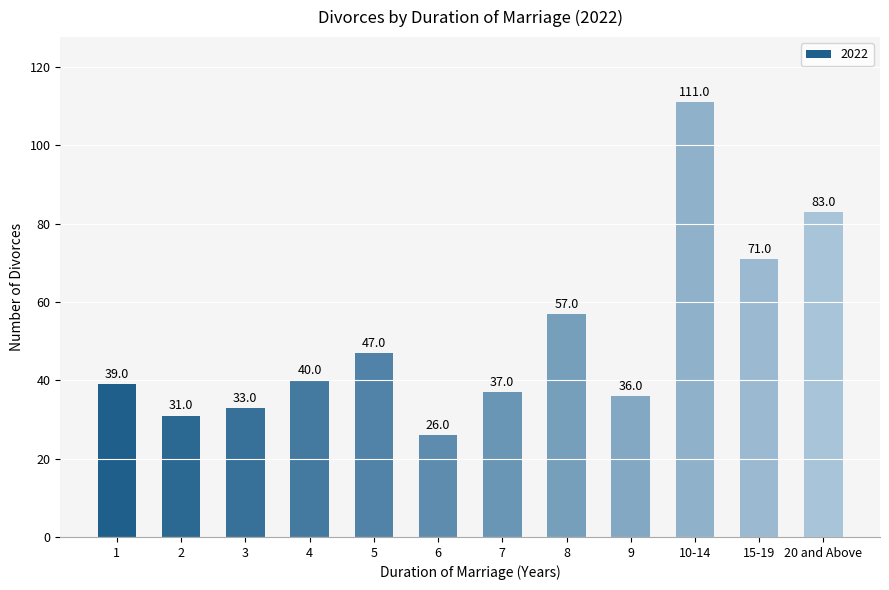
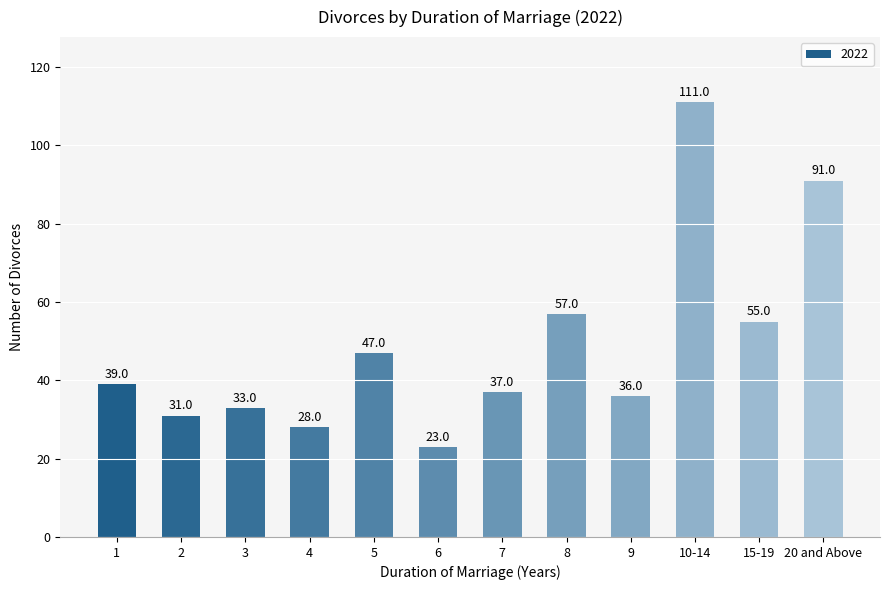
4: 40.0 -> 28.0
6: 26.0 -> 23.0
15-19: 71.0 -> 55.0
20 and Above: 83.0 -> 91.0
